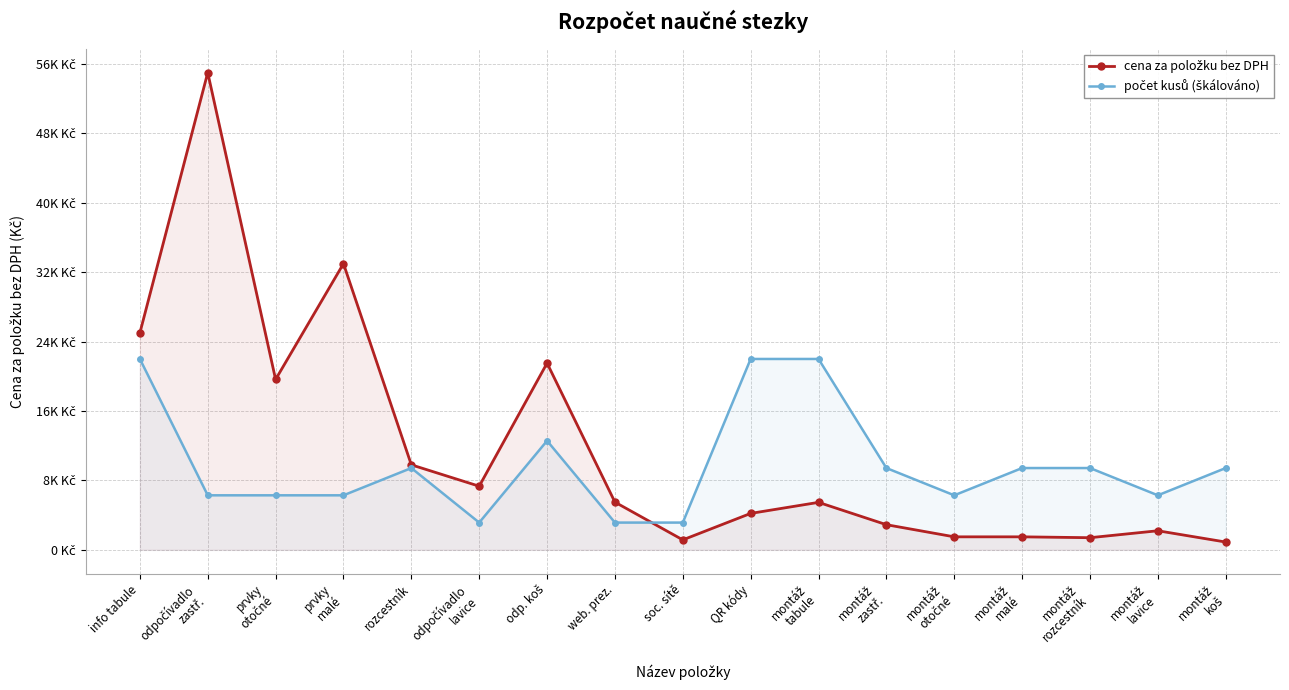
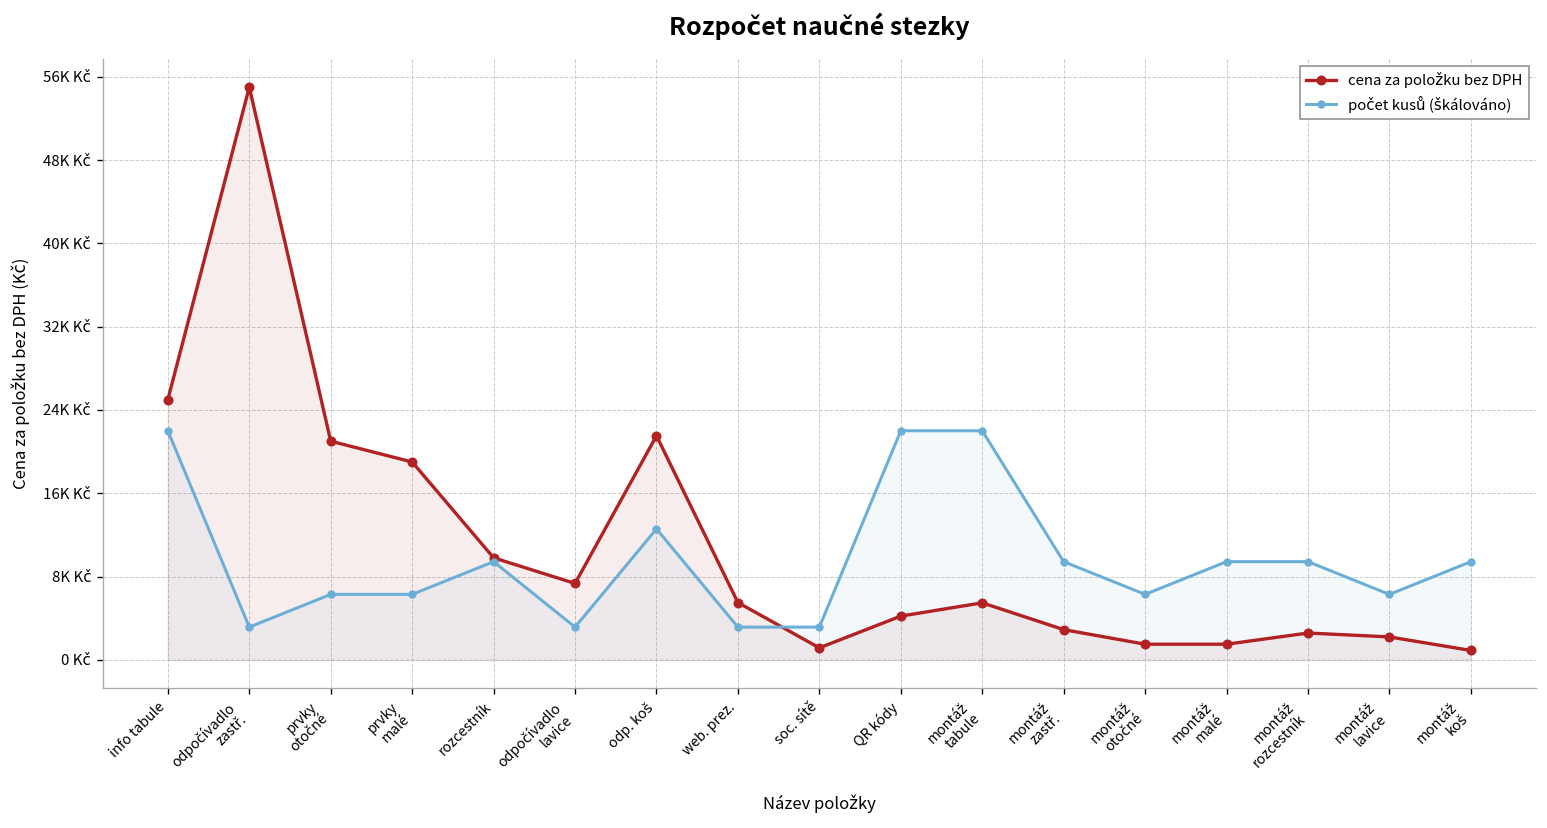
počet kusů (škálováno), odpočívadlo zastř.: 6K Kč -> 3K Kč
cena za položku bez DPH, prvky otočné: 20K Kč -> 21K Kč
cena za položku bez DPH, prvky malé: 33K Kč -> 19K Kč
cena za položku bez DPH, montáž rozcestník: 1K Kč -> 3K Kč
